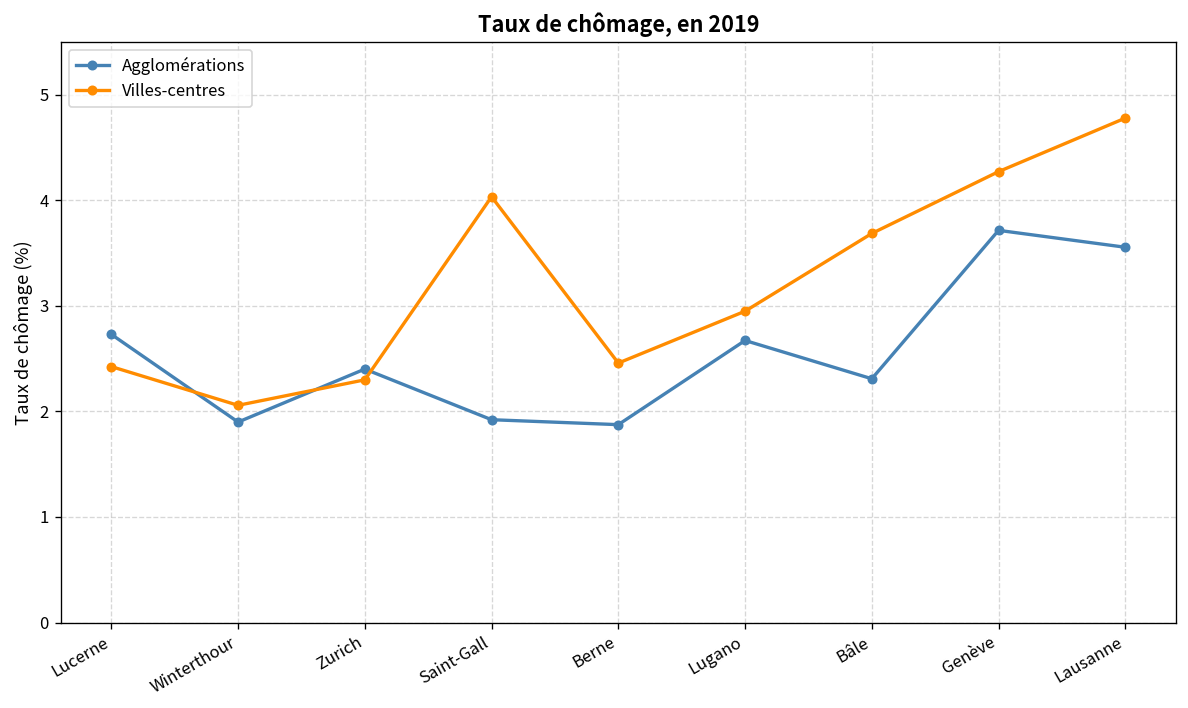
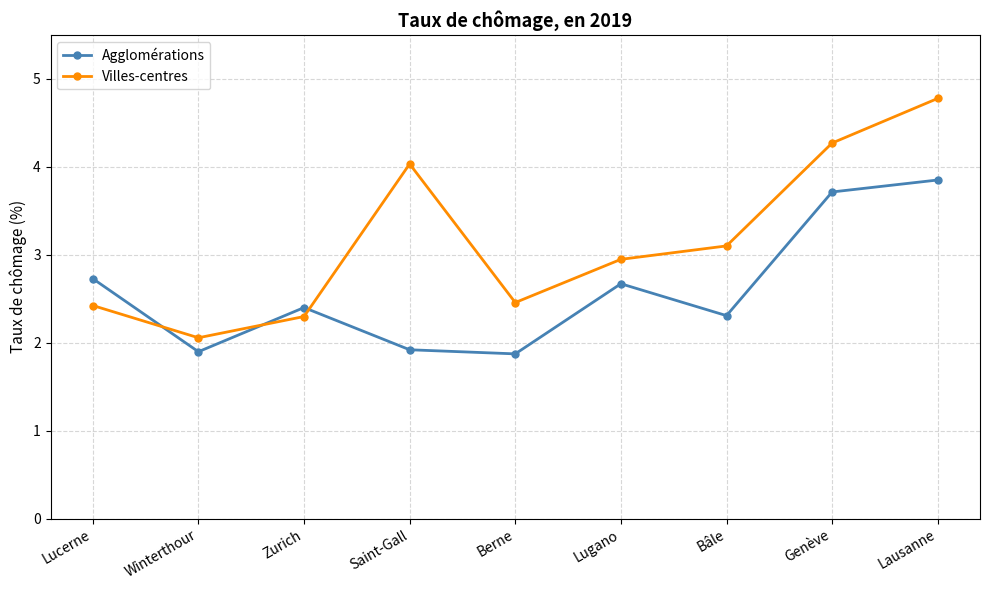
Villes-centres, Bâle: 3.7 -> 3.1
Agglomérations, Lausanne: 3.6 -> 3.9
